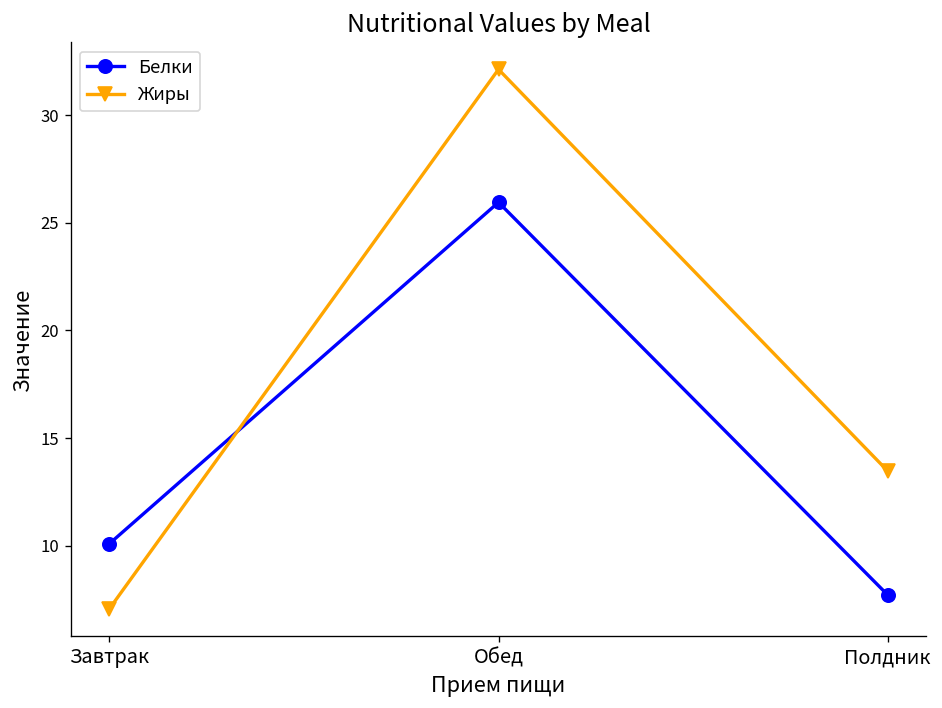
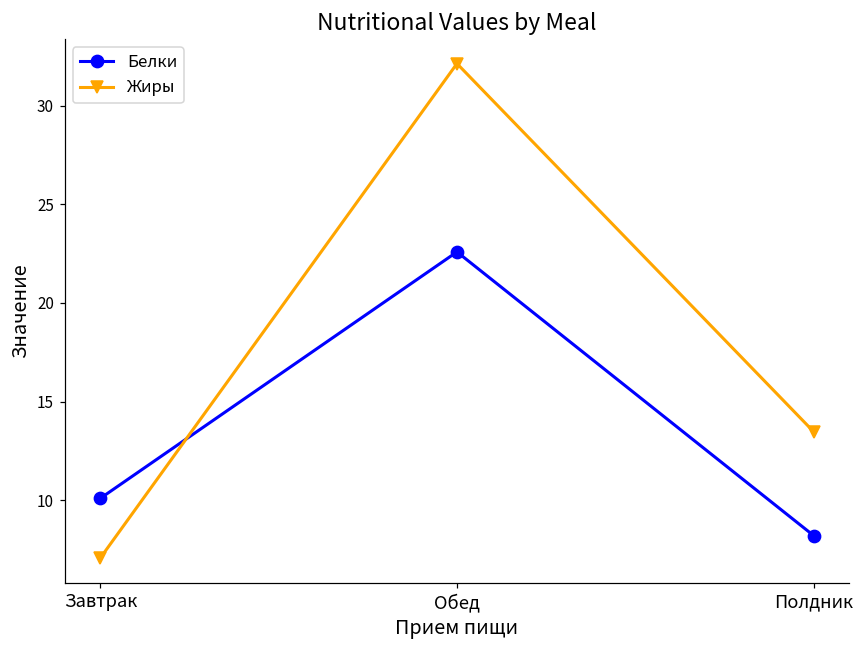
Белки, Обед: 26.0 -> 22.6
Белки, Полдник: 7.7 -> 8.2
